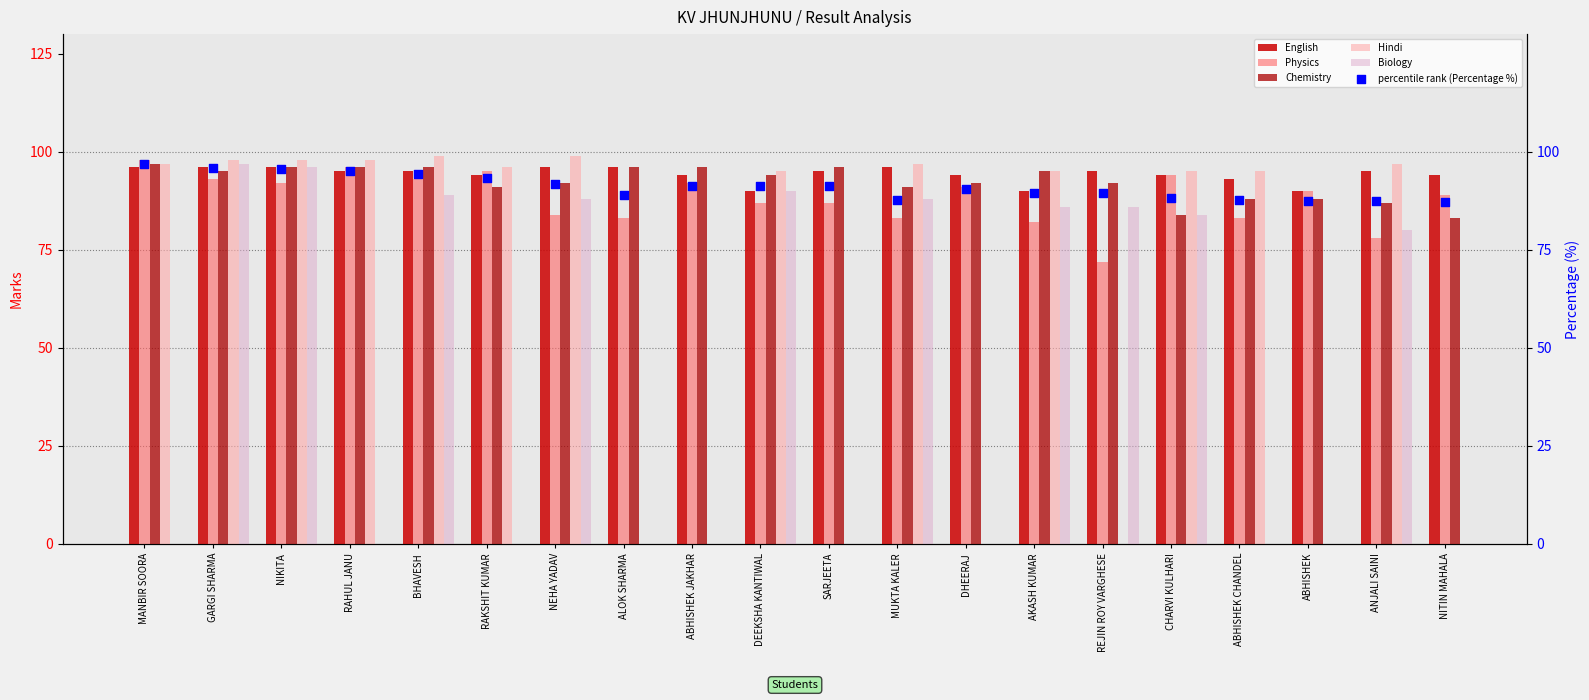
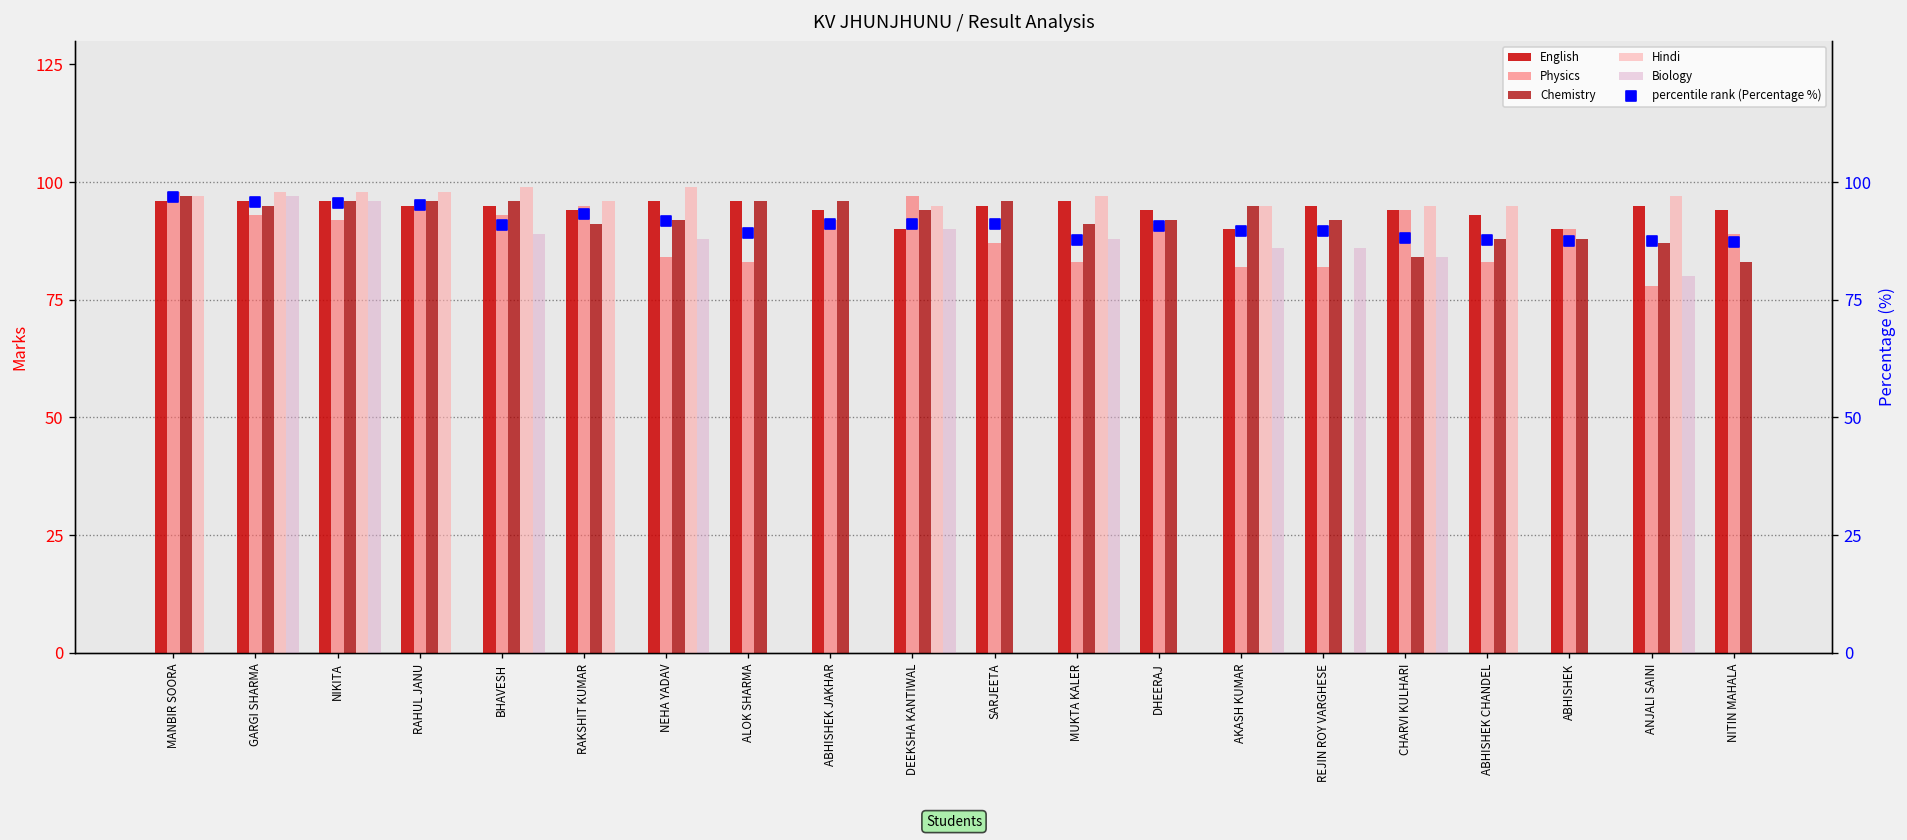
Physics, DEEKSHA KANTIWAL: 87 -> 97
Physics, REJIN ROY VARGHESE: 72 -> 82
percentile rank (Percentage %), BHAVESH: 94 -> 91
